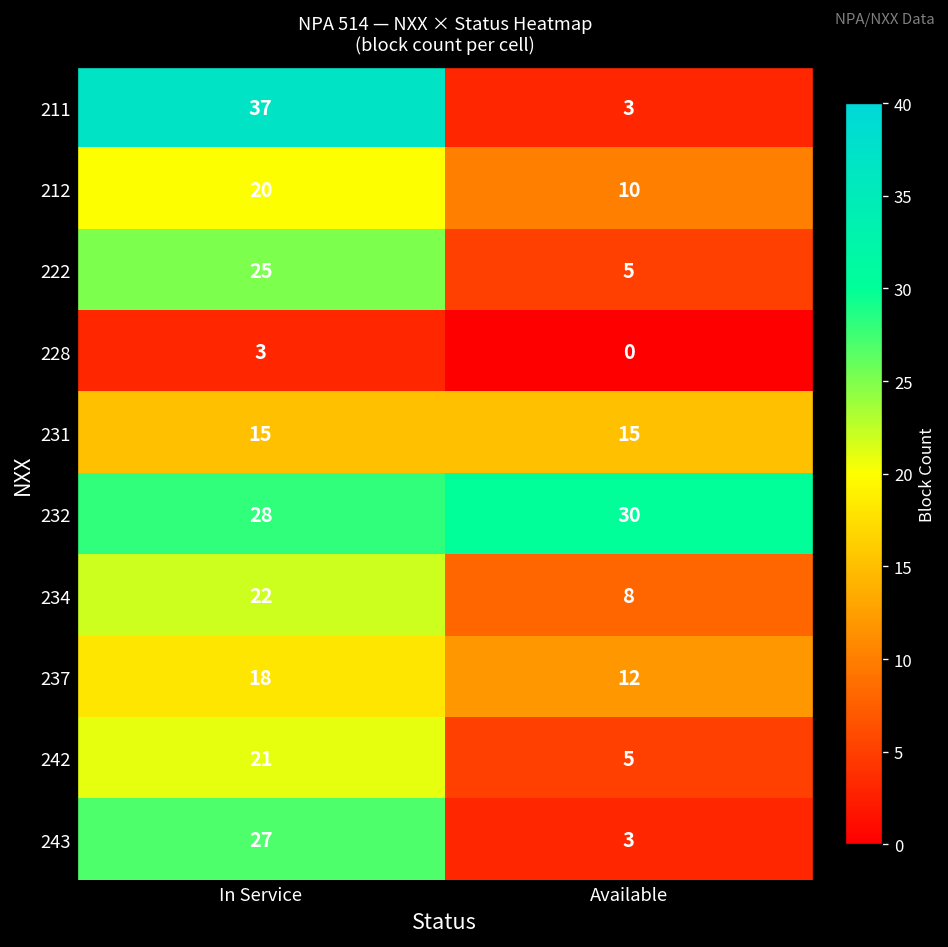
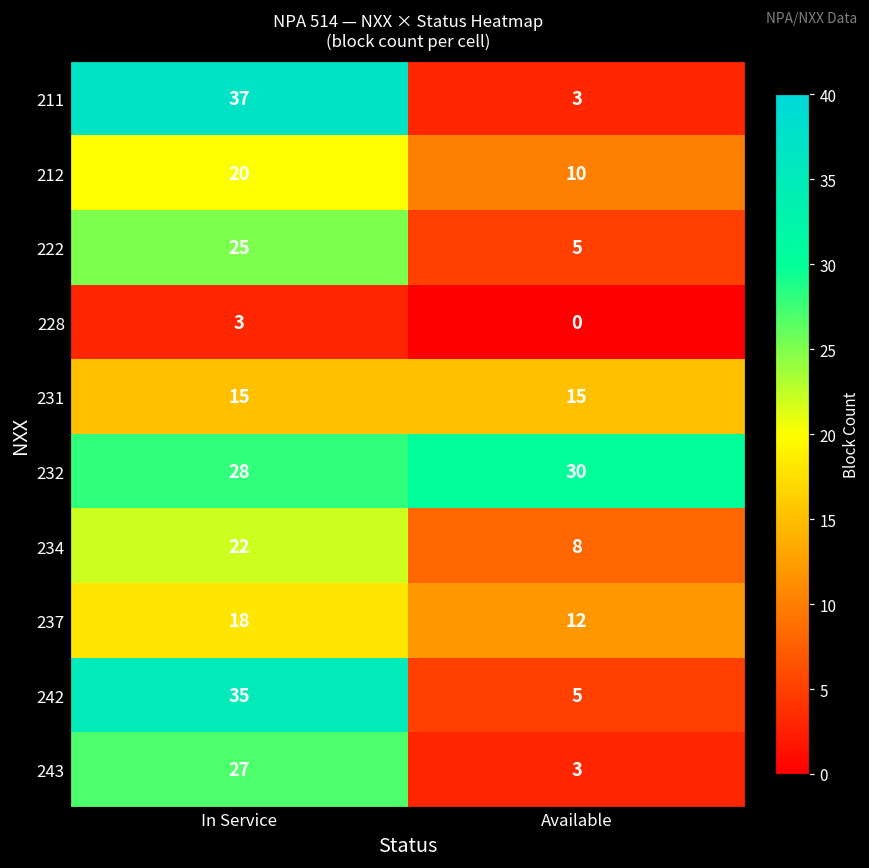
242, In Service: 21 -> 35
